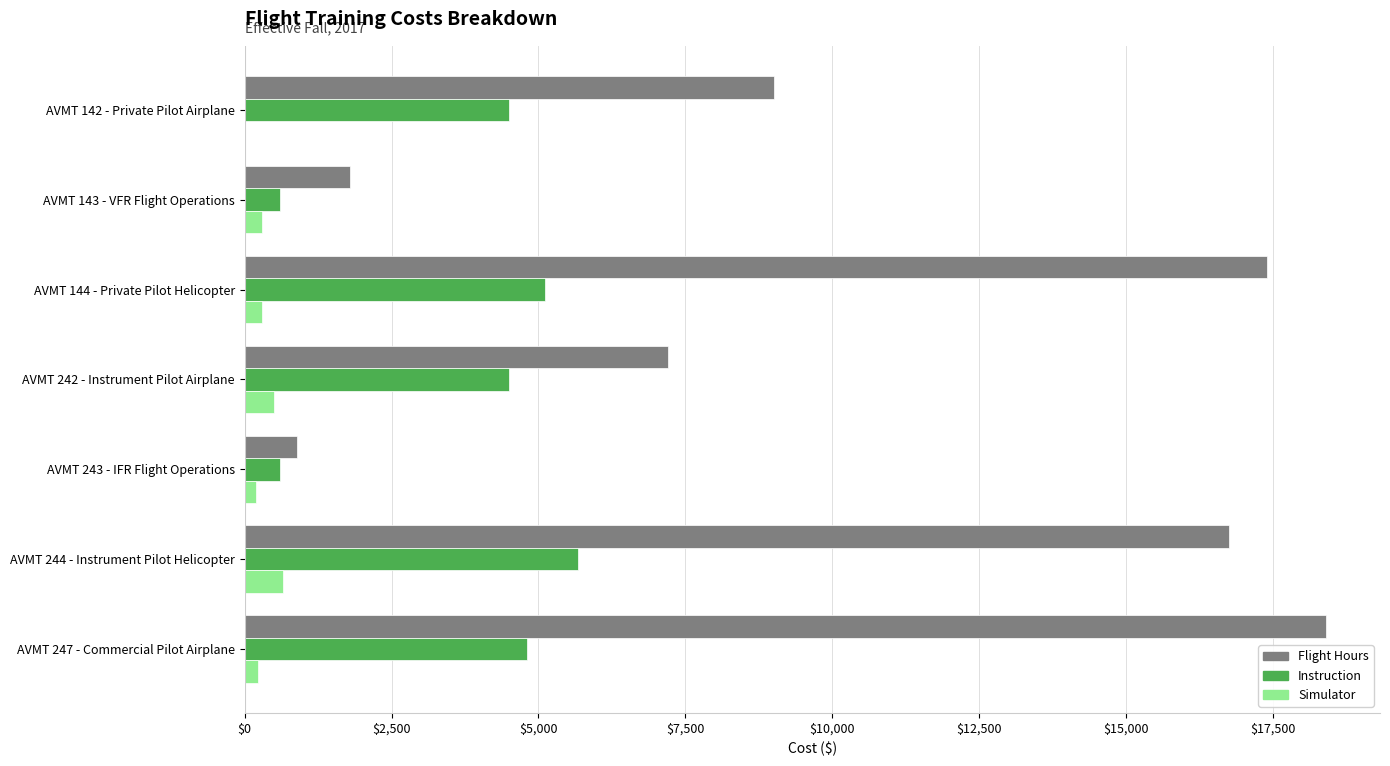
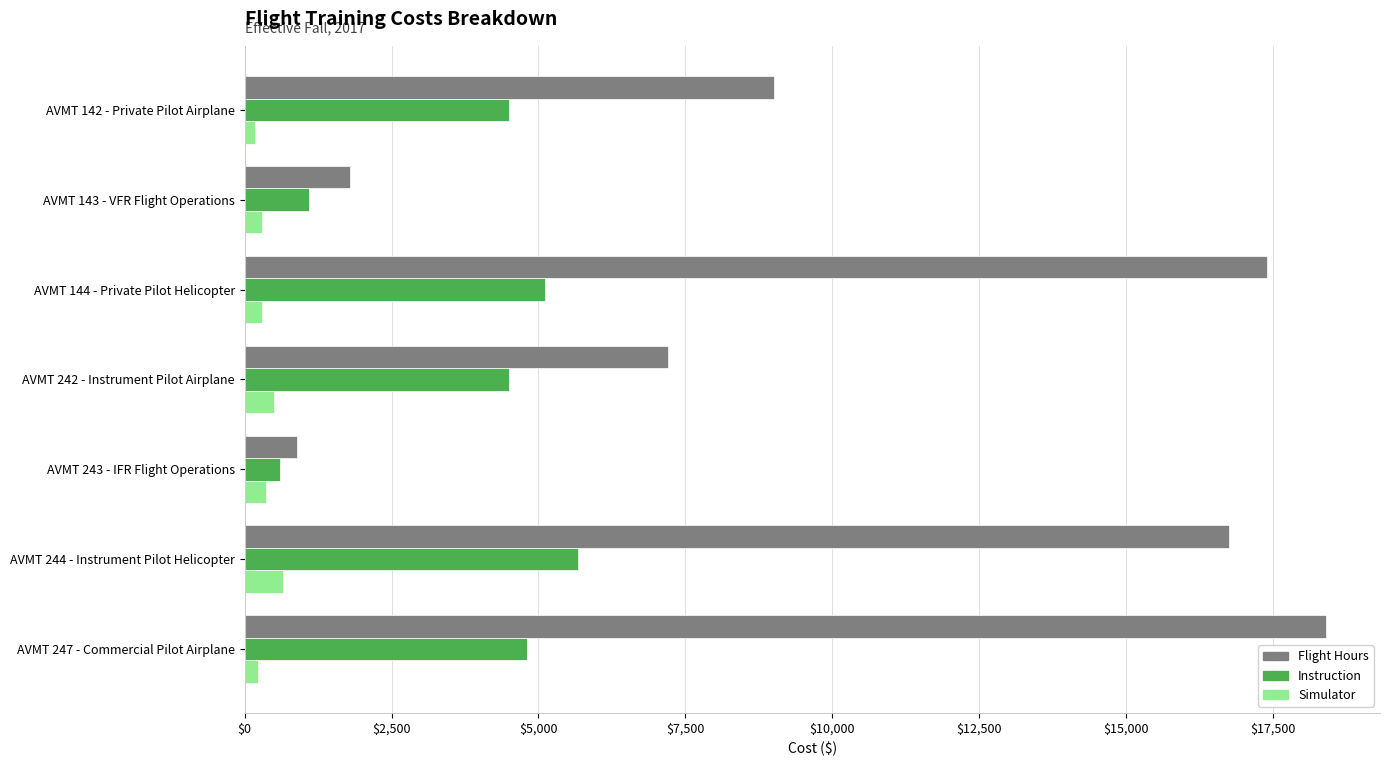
Simulator, AVMT 142 - Private Pilot Airplane: $0 -> $200
Instruction, AVMT 143 - VFR Flight Operations: $600 -> $1,100
Simulator, AVMT 243 - IFR Flight Operations: $200 -> $400
